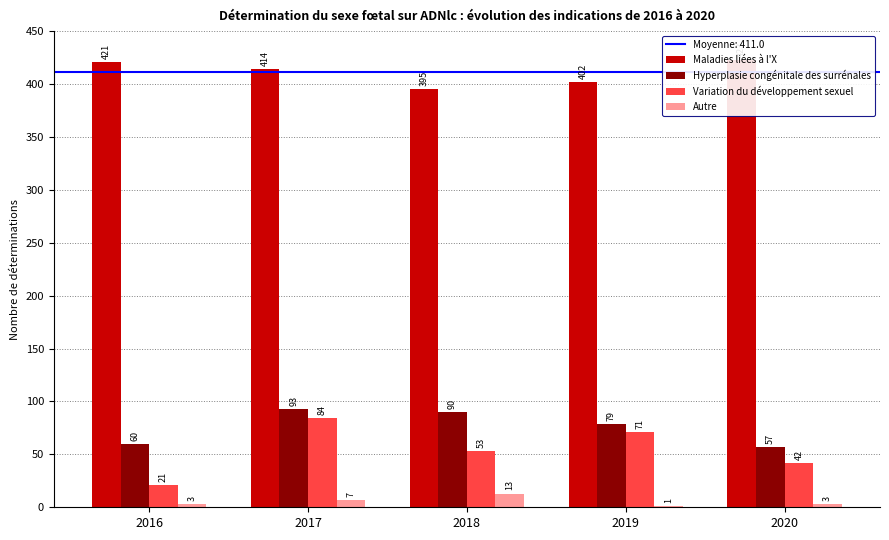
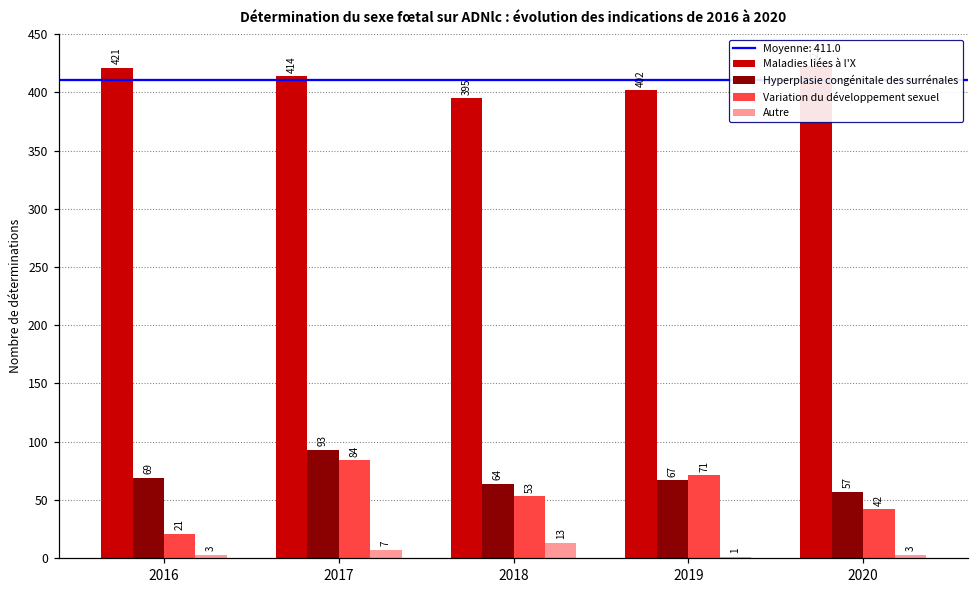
Hyperplasie congénitale des surrénales, 2016: 60 -> 69
Hyperplasie congénitale des surrénales, 2018: 90 -> 64
Hyperplasie congénitale des surrénales, 2019: 79 -> 67
